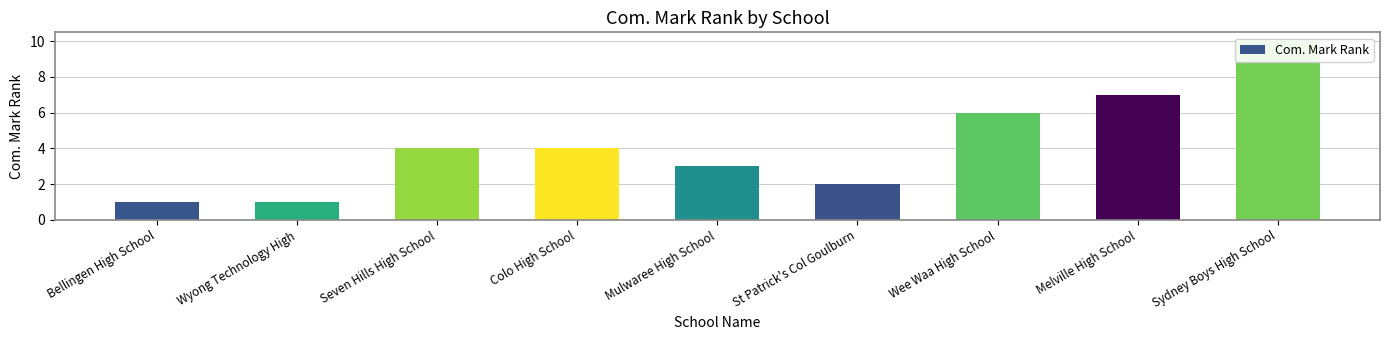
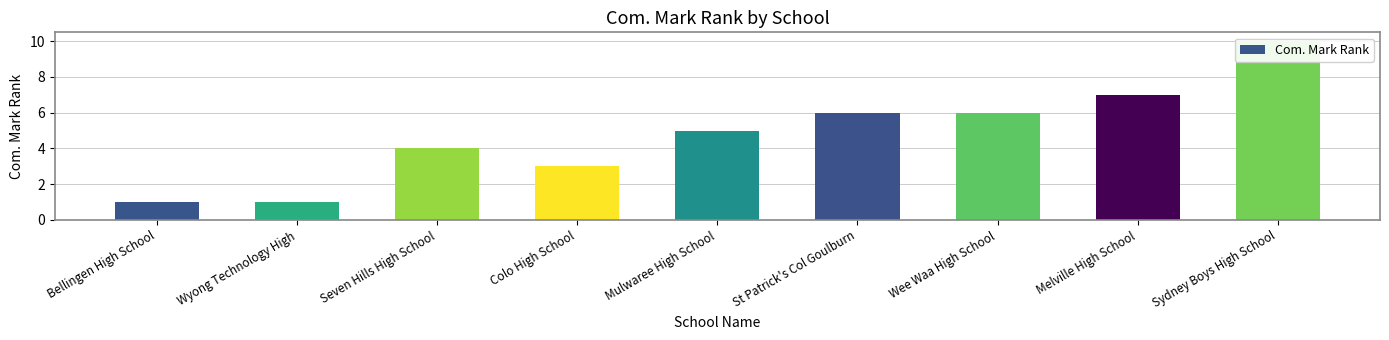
Colo High School: 4 -> 3
Mulwaree High School: 3 -> 5
St Patrick's Col Goulburn: 2 -> 6
